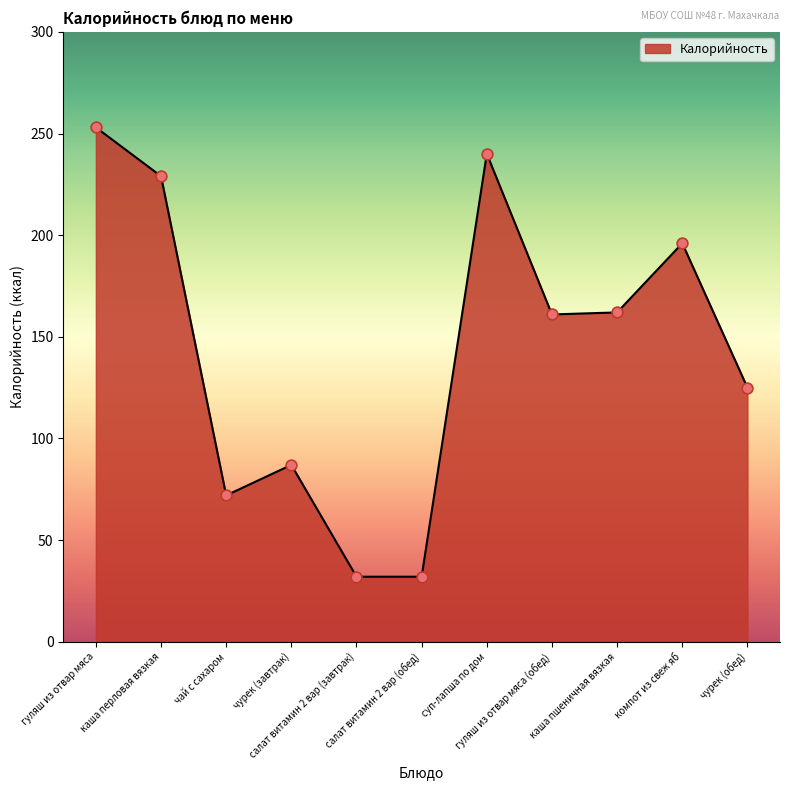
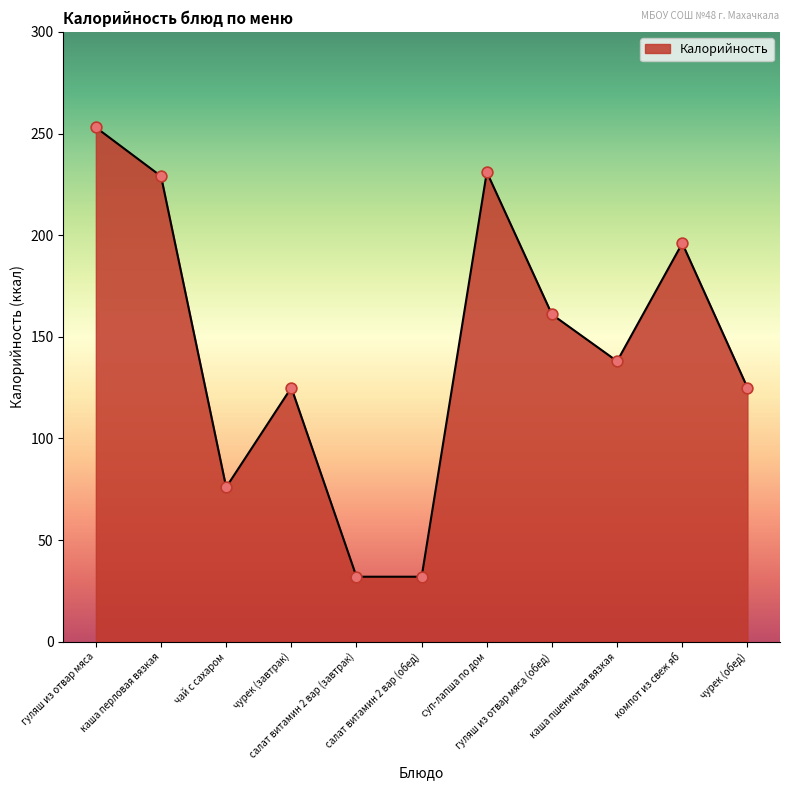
чай с сахаром: 72 -> 76
чурек (завтрак): 87 -> 125
суп-лапша по дом: 240 -> 231
каша пшеничная вязкая: 162 -> 138
